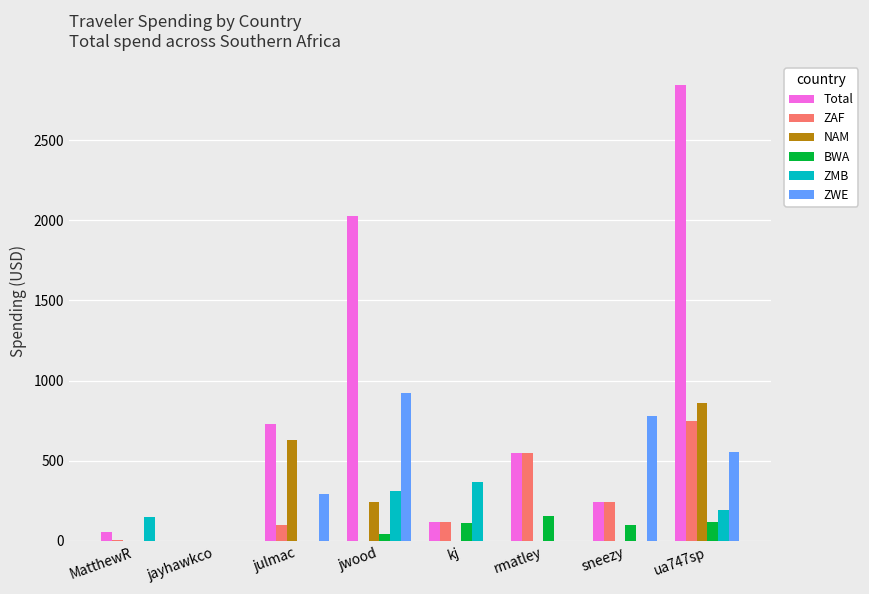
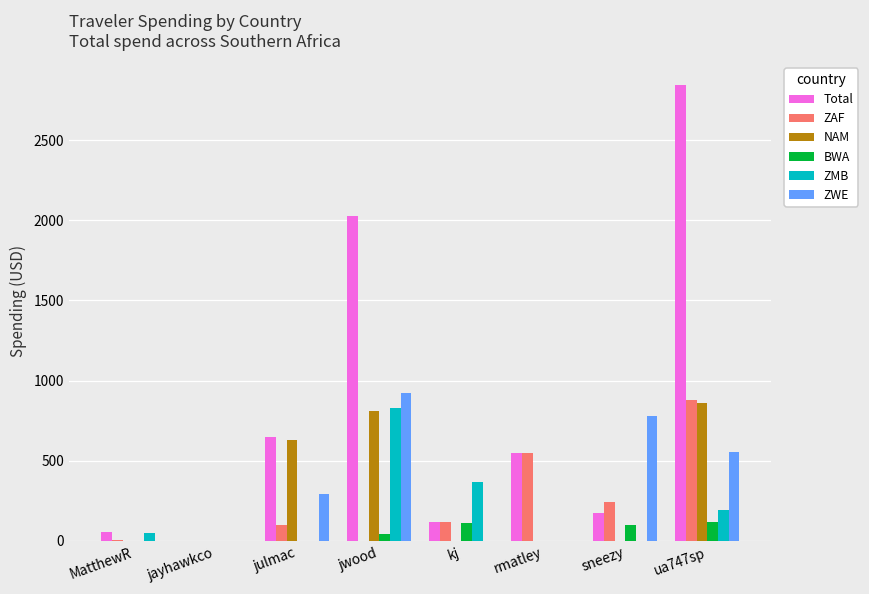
ZMB, MatthewR: 150 -> 50
Total, julmac: 730 -> 650
NAM, jwood: 240 -> 810
ZMB, jwood: 310 -> 830
BWA, rmatley: 160 -> 0
Total, sneezy: 240 -> 170
ZAF, ua747sp: 750 -> 880
